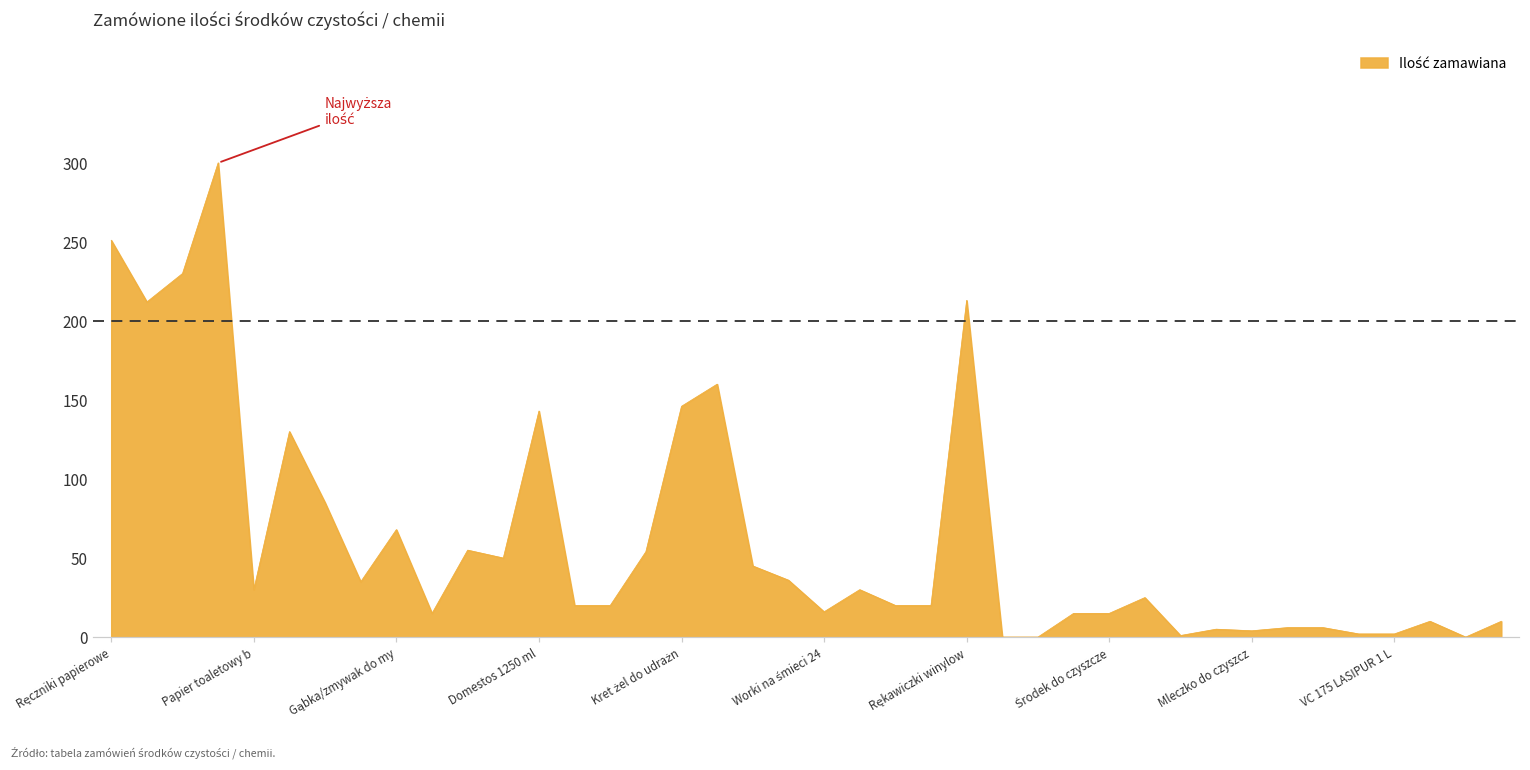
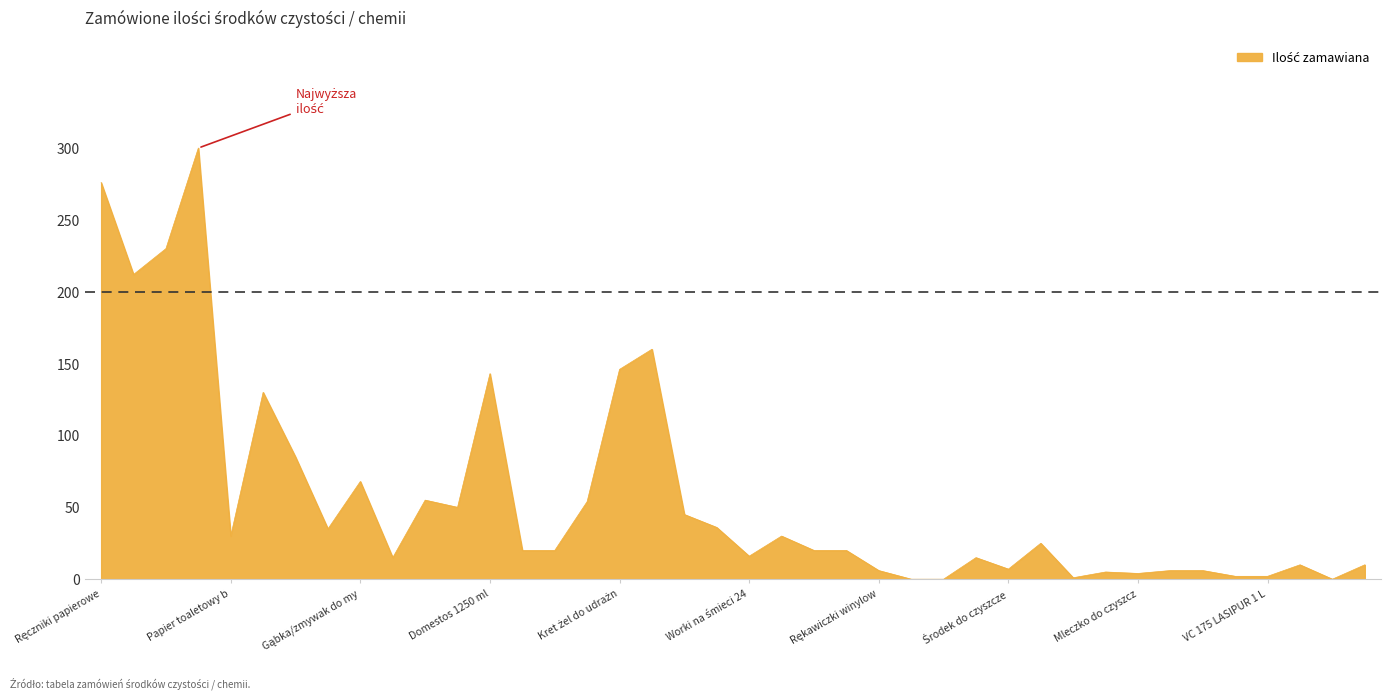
Ręczniki papierowe: 251 -> 276
Rękawiczki winylow: 213 -> 6
Środek do czyszcze: 15 -> 7
